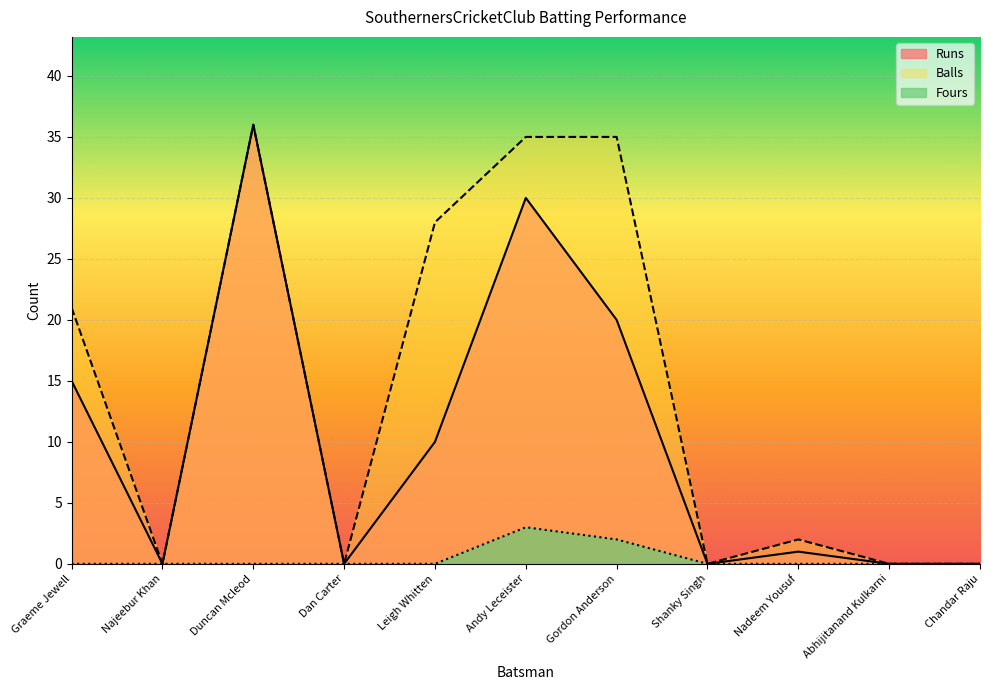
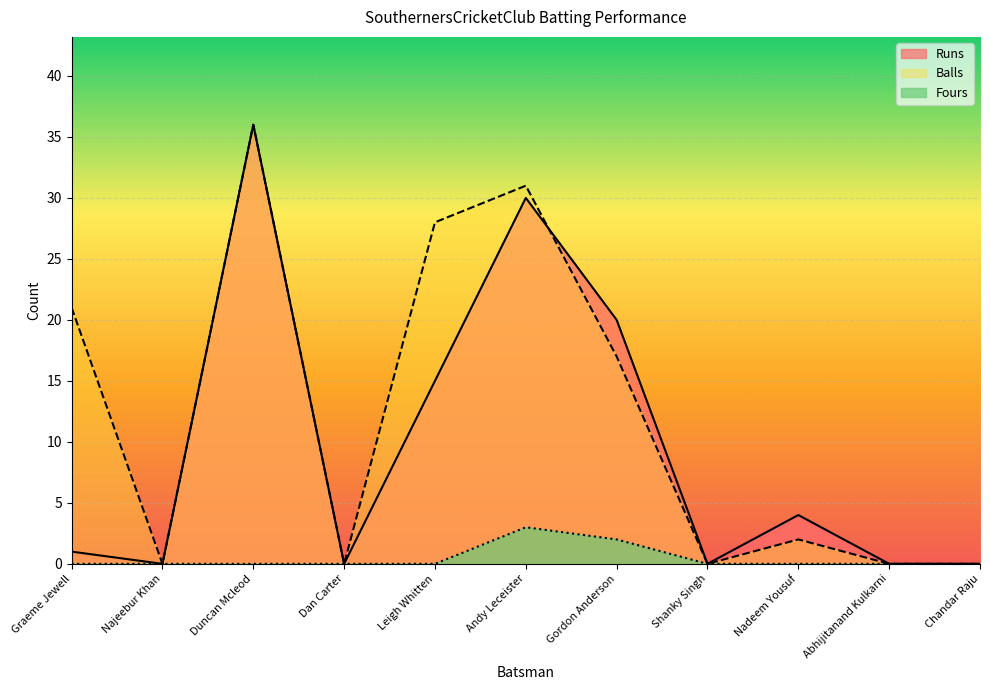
Runs, Graeme Jewell: 15 -> 1
Runs, Leigh Whitten: 10 -> 15
Balls, Andy Leceister: 35 -> 31
Balls, Gordon Anderson: 35 -> 17
Runs, Nadeem Yousuf: 1 -> 4
